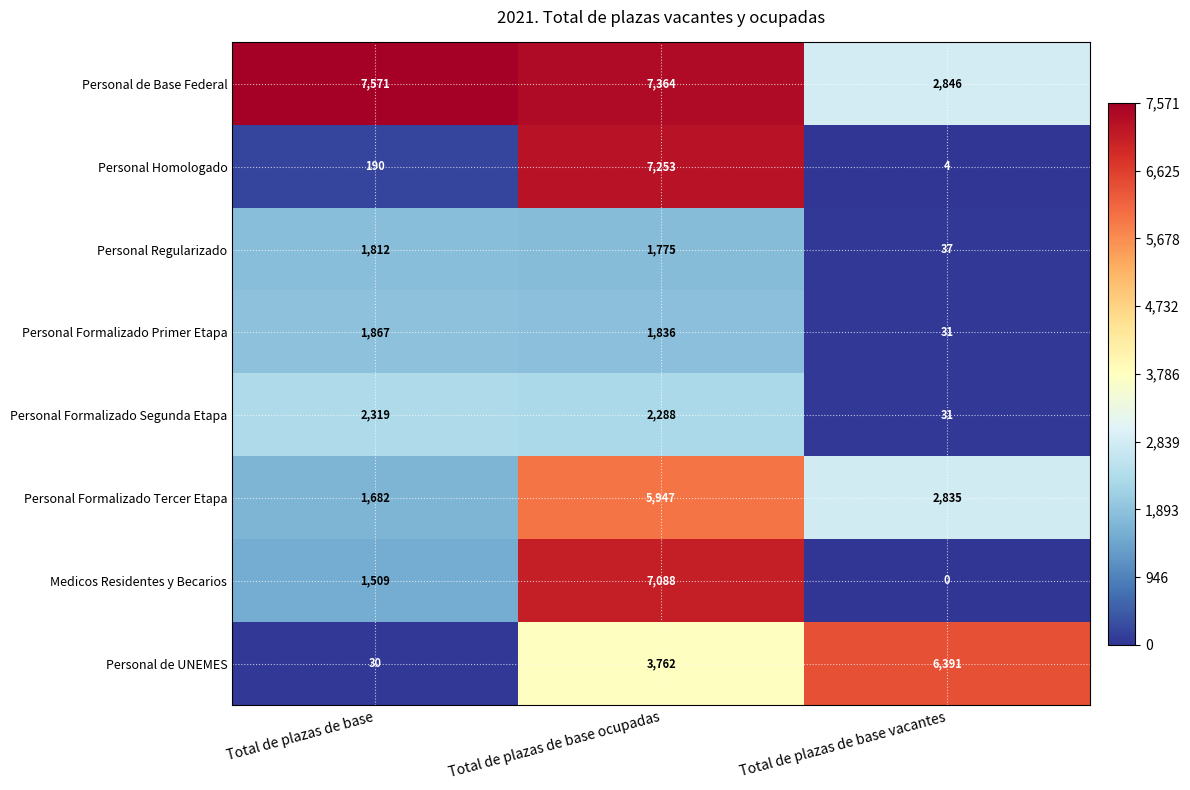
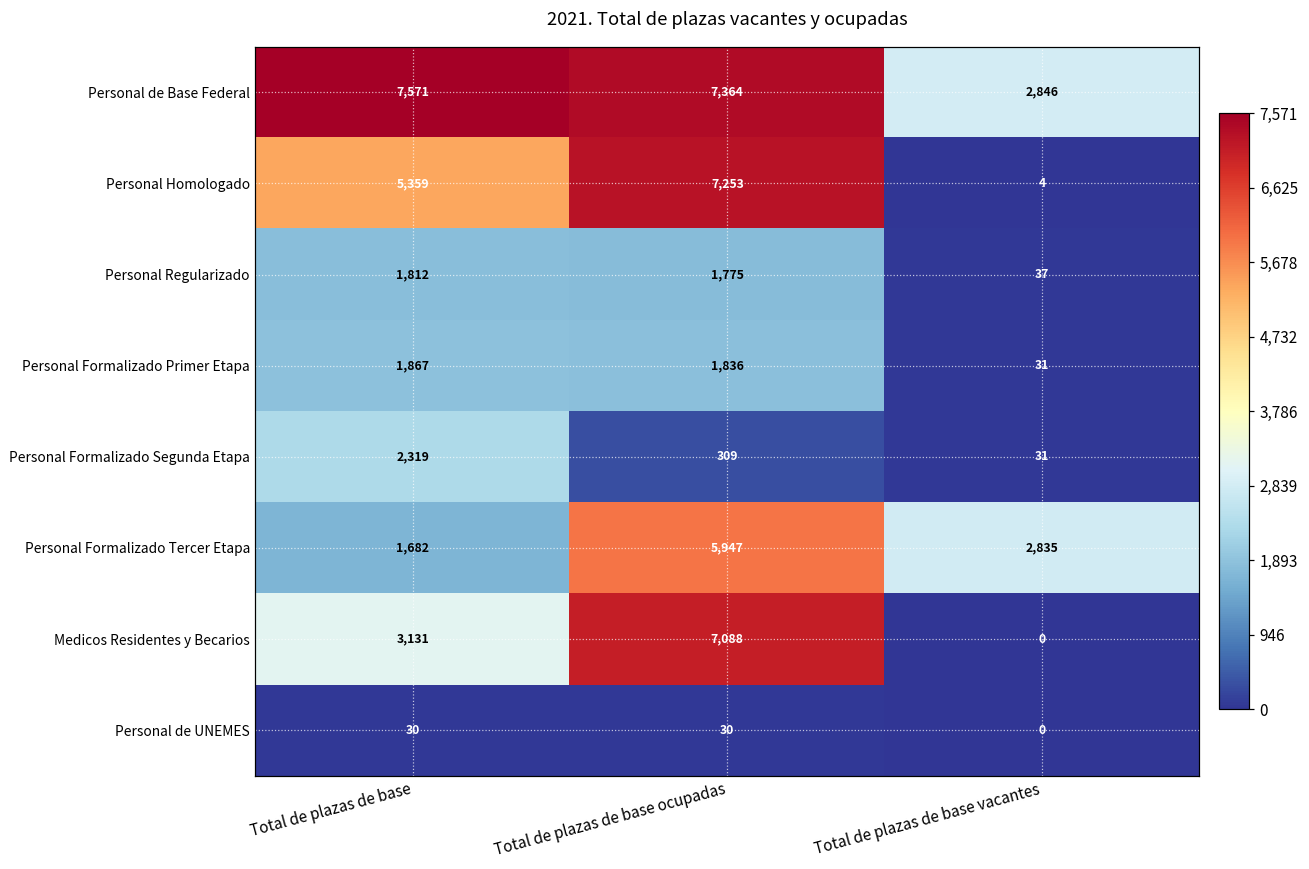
Personal Homologado, Total de plazas de base: 190 -> 5,359
Personal Formalizado Segunda Etapa, Total de plazas de base ocupadas: 2,288 -> 309
Medicos Residentes y Becarios, Total de plazas de base: 1,509 -> 3,131
Personal de UNEMES, Total de plazas de base ocupadas: 3,762 -> 30
Personal de UNEMES, Total de plazas de base vacantes: 6,391 -> 0
